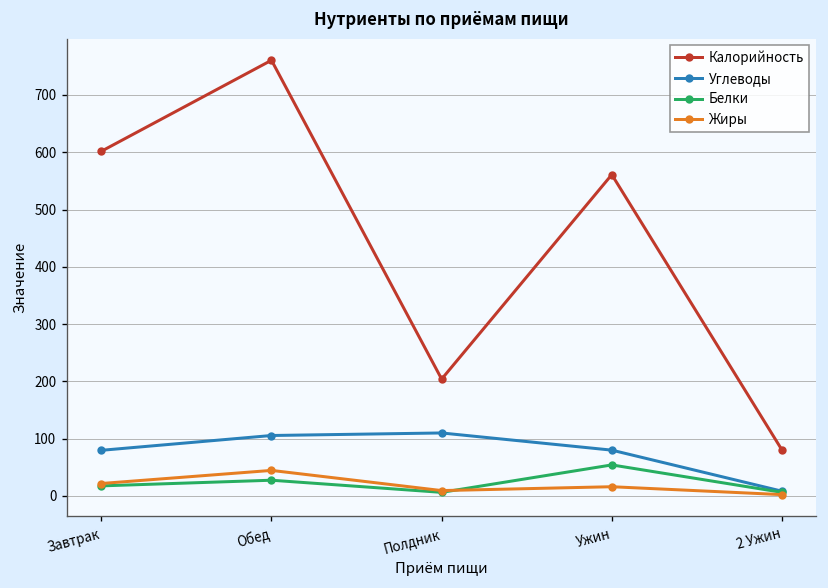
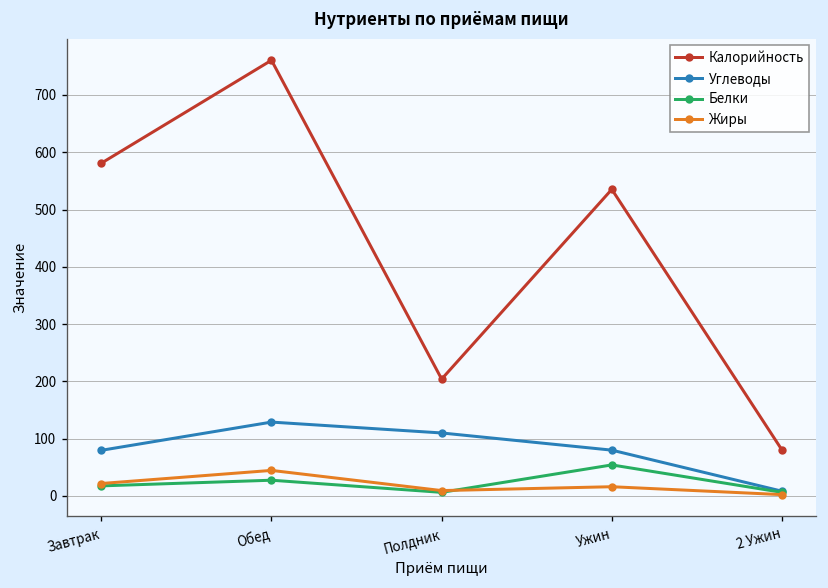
Калорийность, Завтрак: 600 -> 580
Углеводы, Обед: 110 -> 130
Калорийность, Ужин: 560 -> 540
